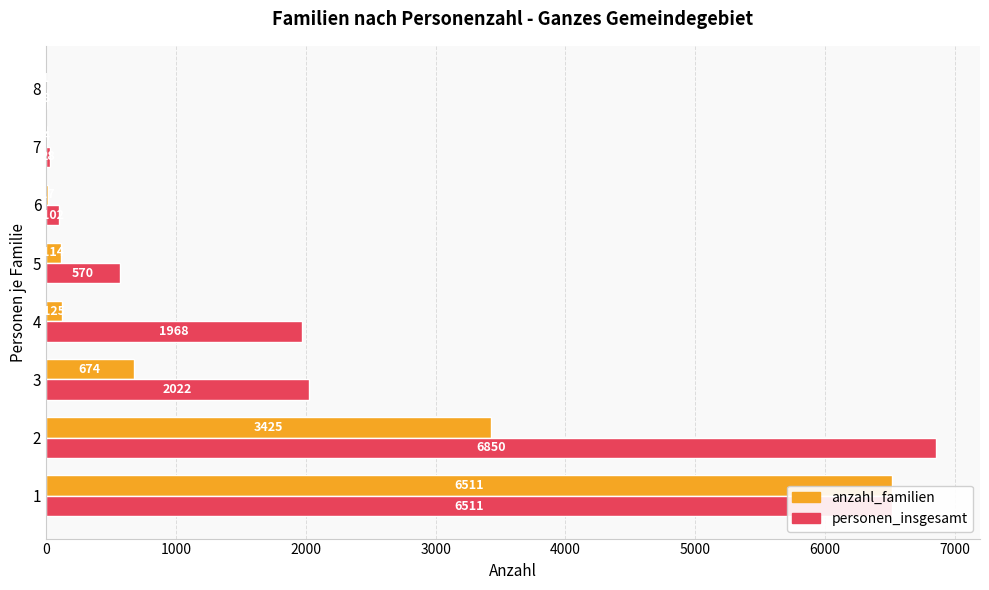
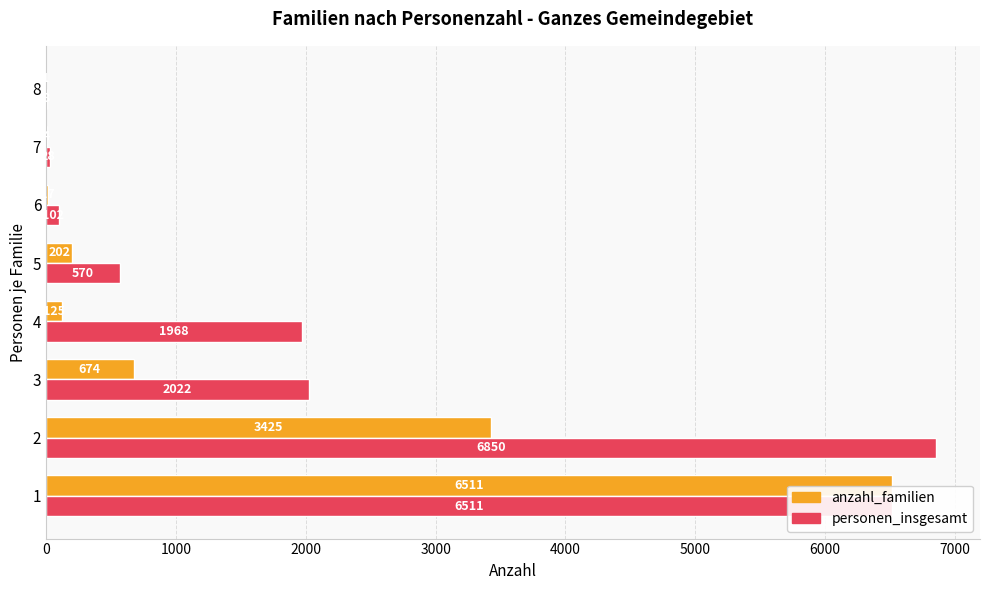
anzahl_familien, 5: 114 -> 202
